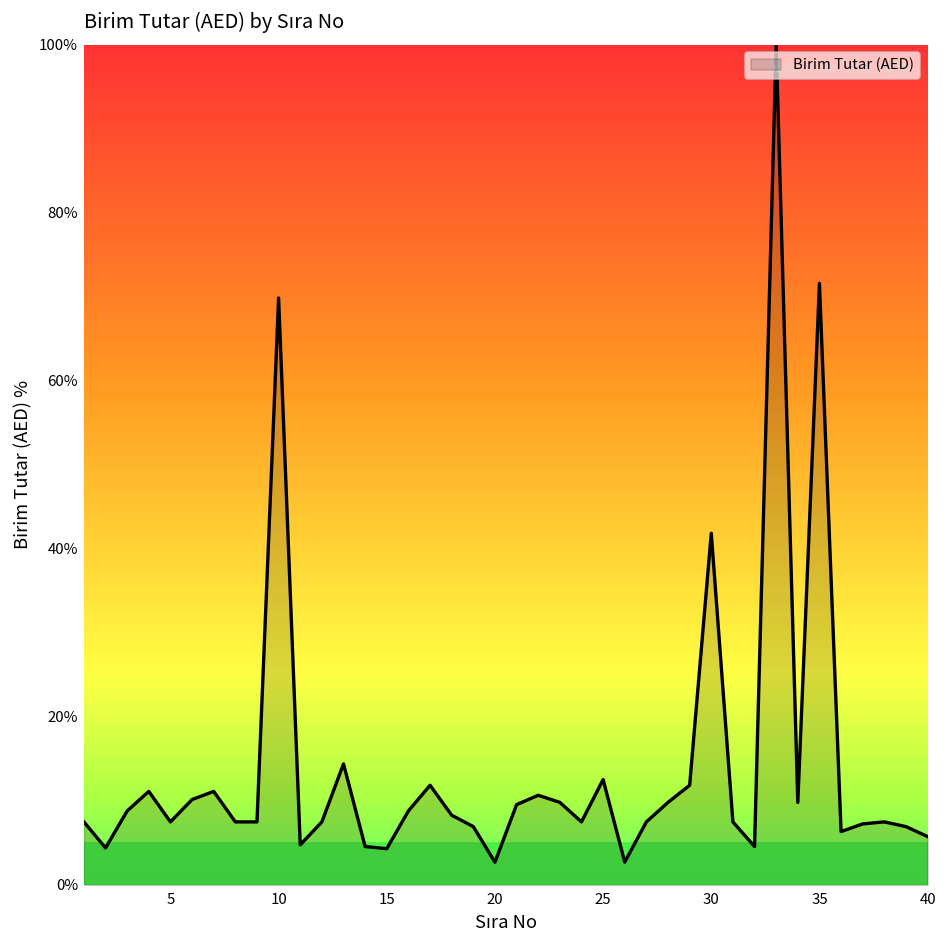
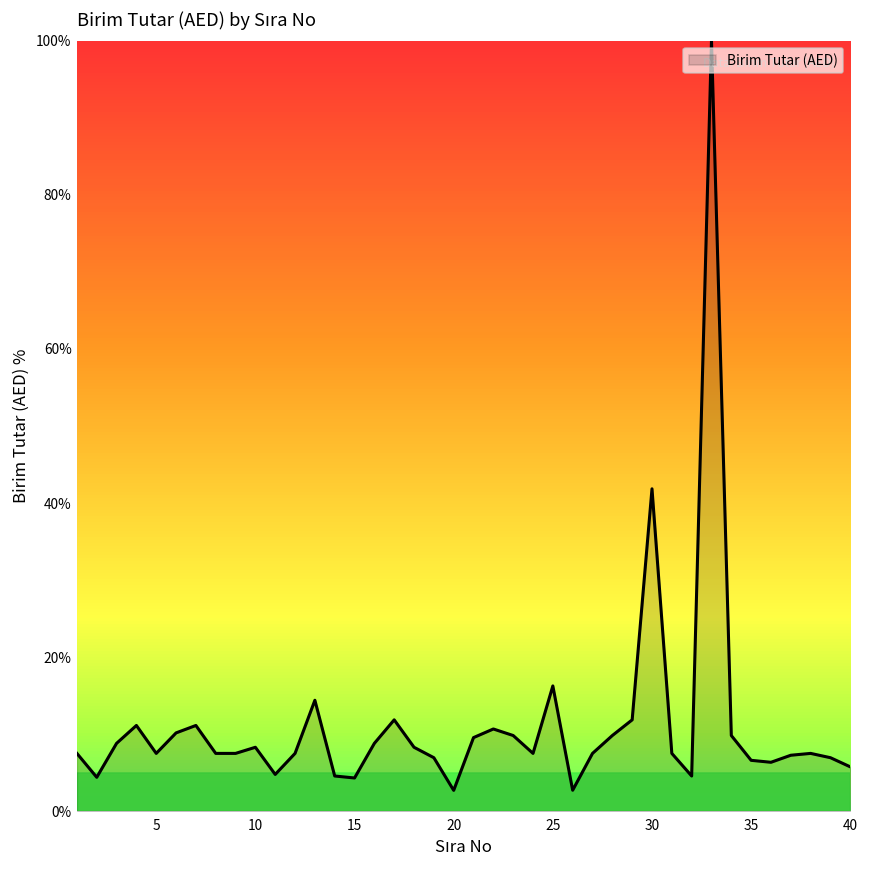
10: 70% -> 8%
25: 13% -> 16%
35: 72% -> 7%
